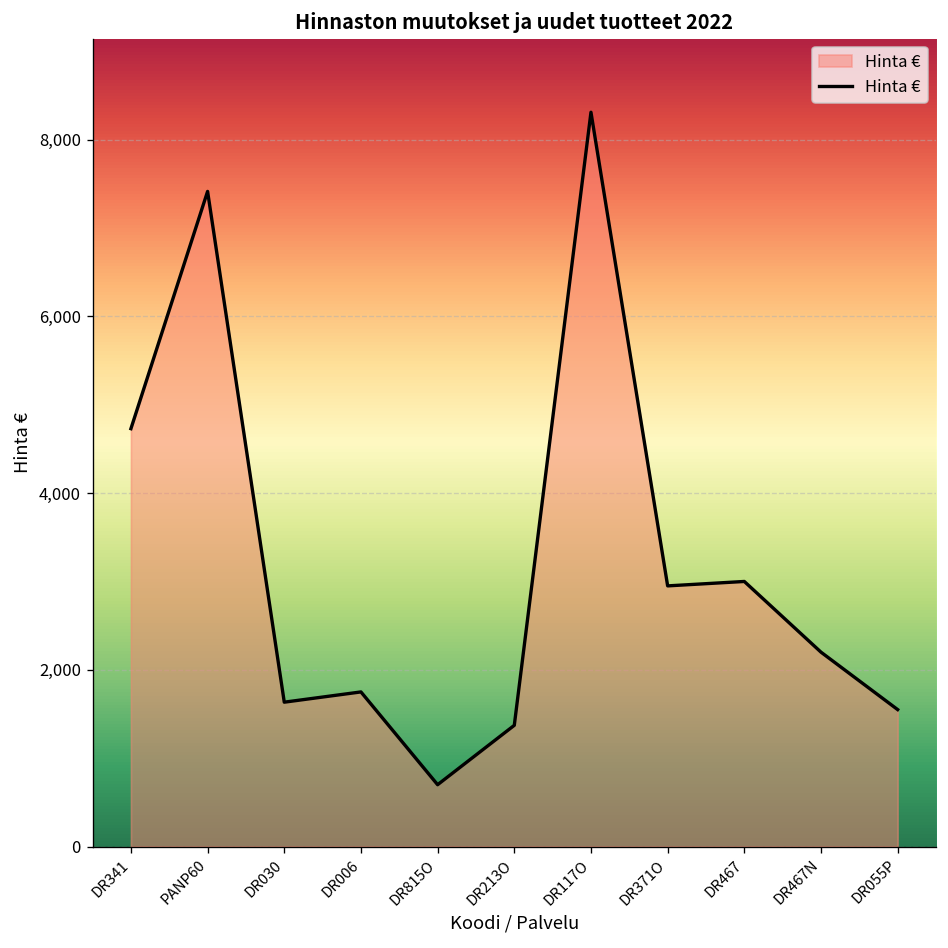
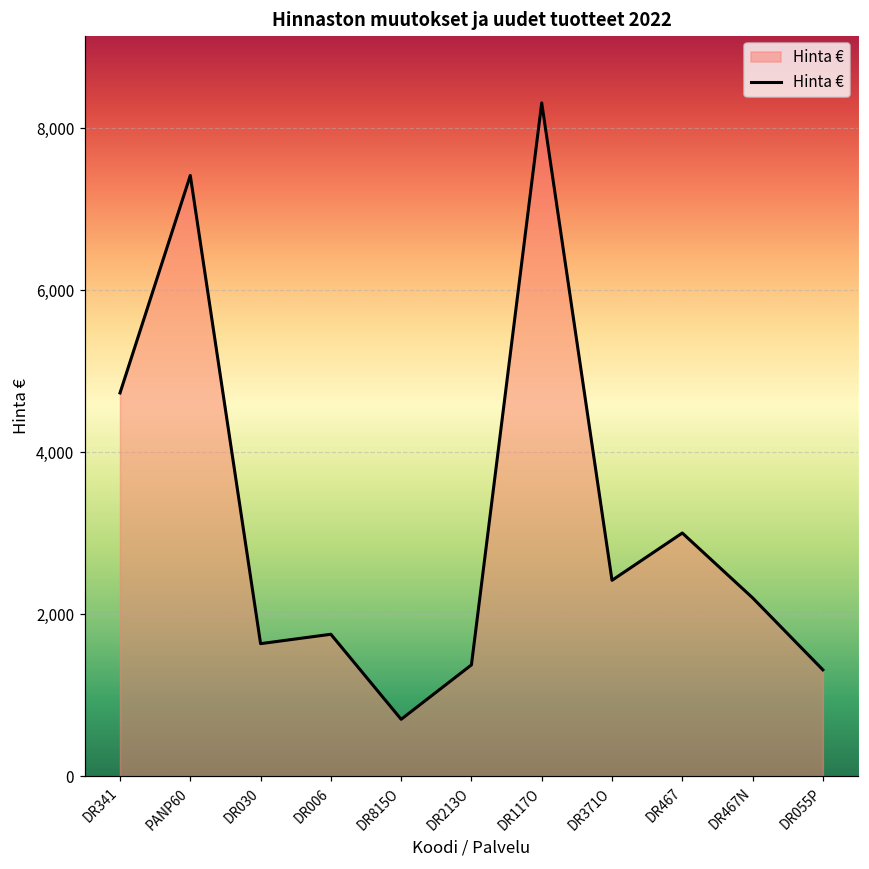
DR371O: 3,000 -> 2,400
DR055P: 1,600 -> 1,300
